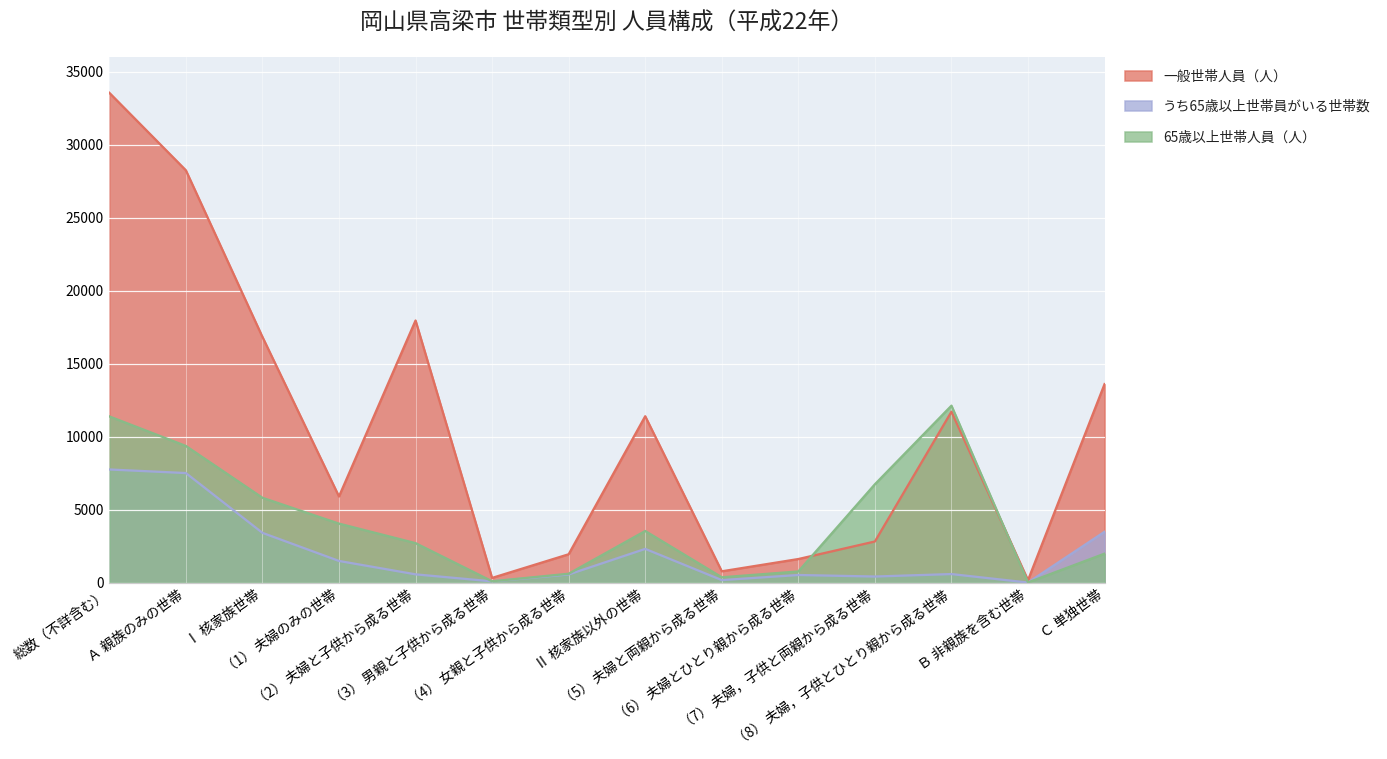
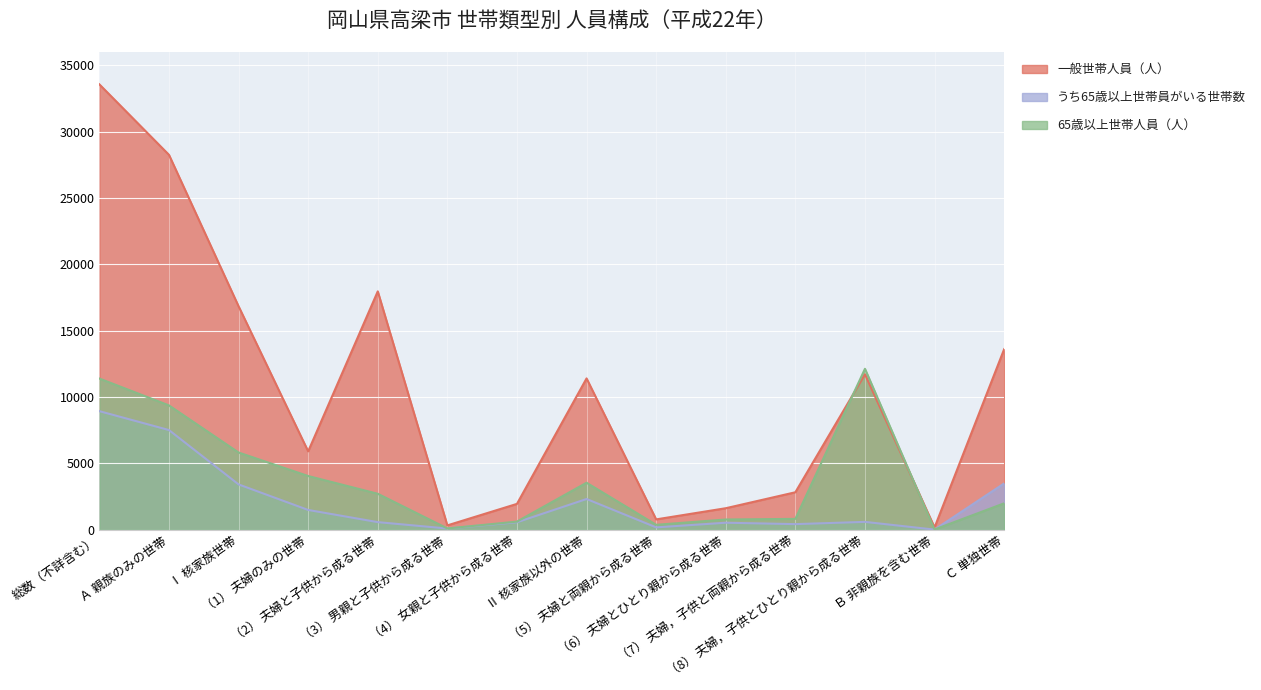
うち65歳以上世帯員がいる世帯数, 総数（不詳含む）: 7800 -> 8900
65歳以上世帯人員（人）, （7） 夫婦，子供と両親から成る世帯: 6800 -> 800
